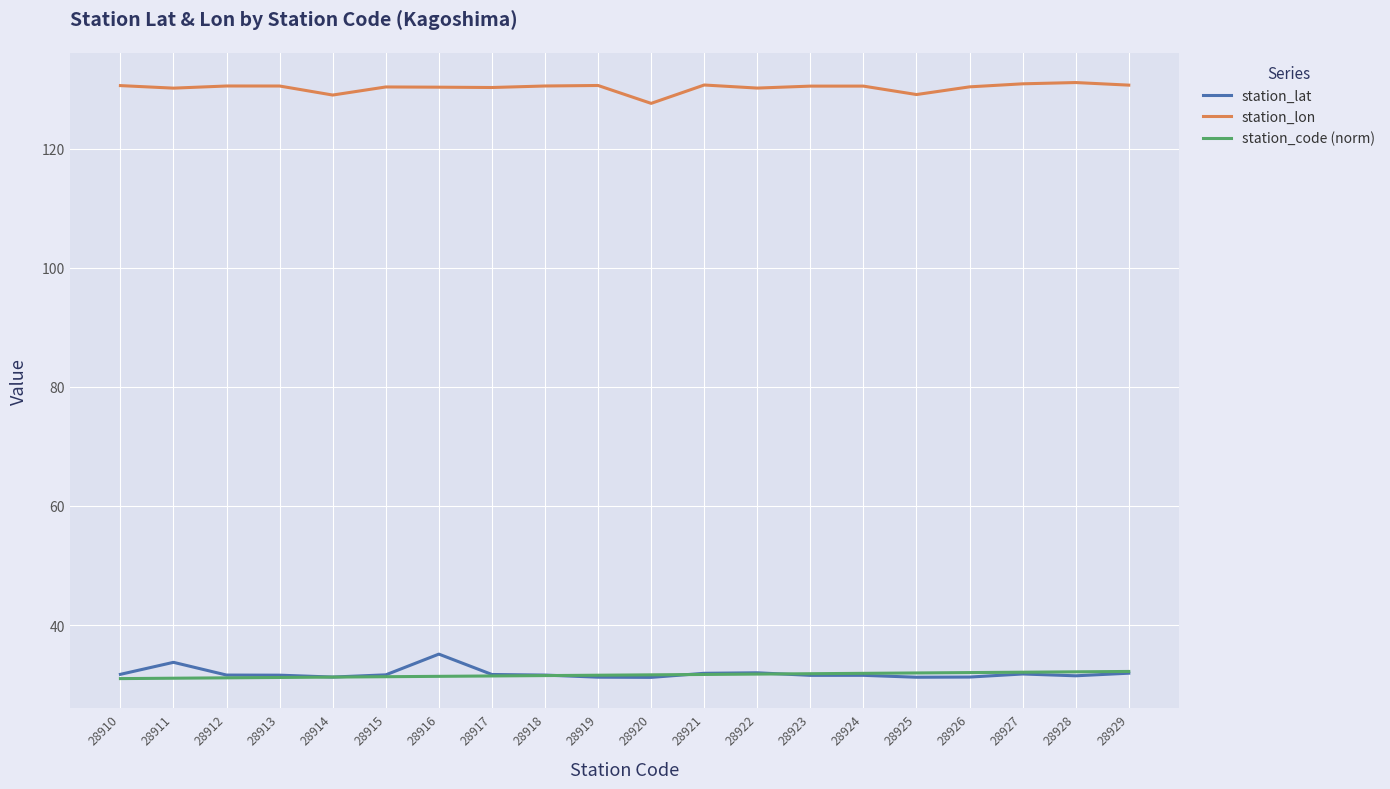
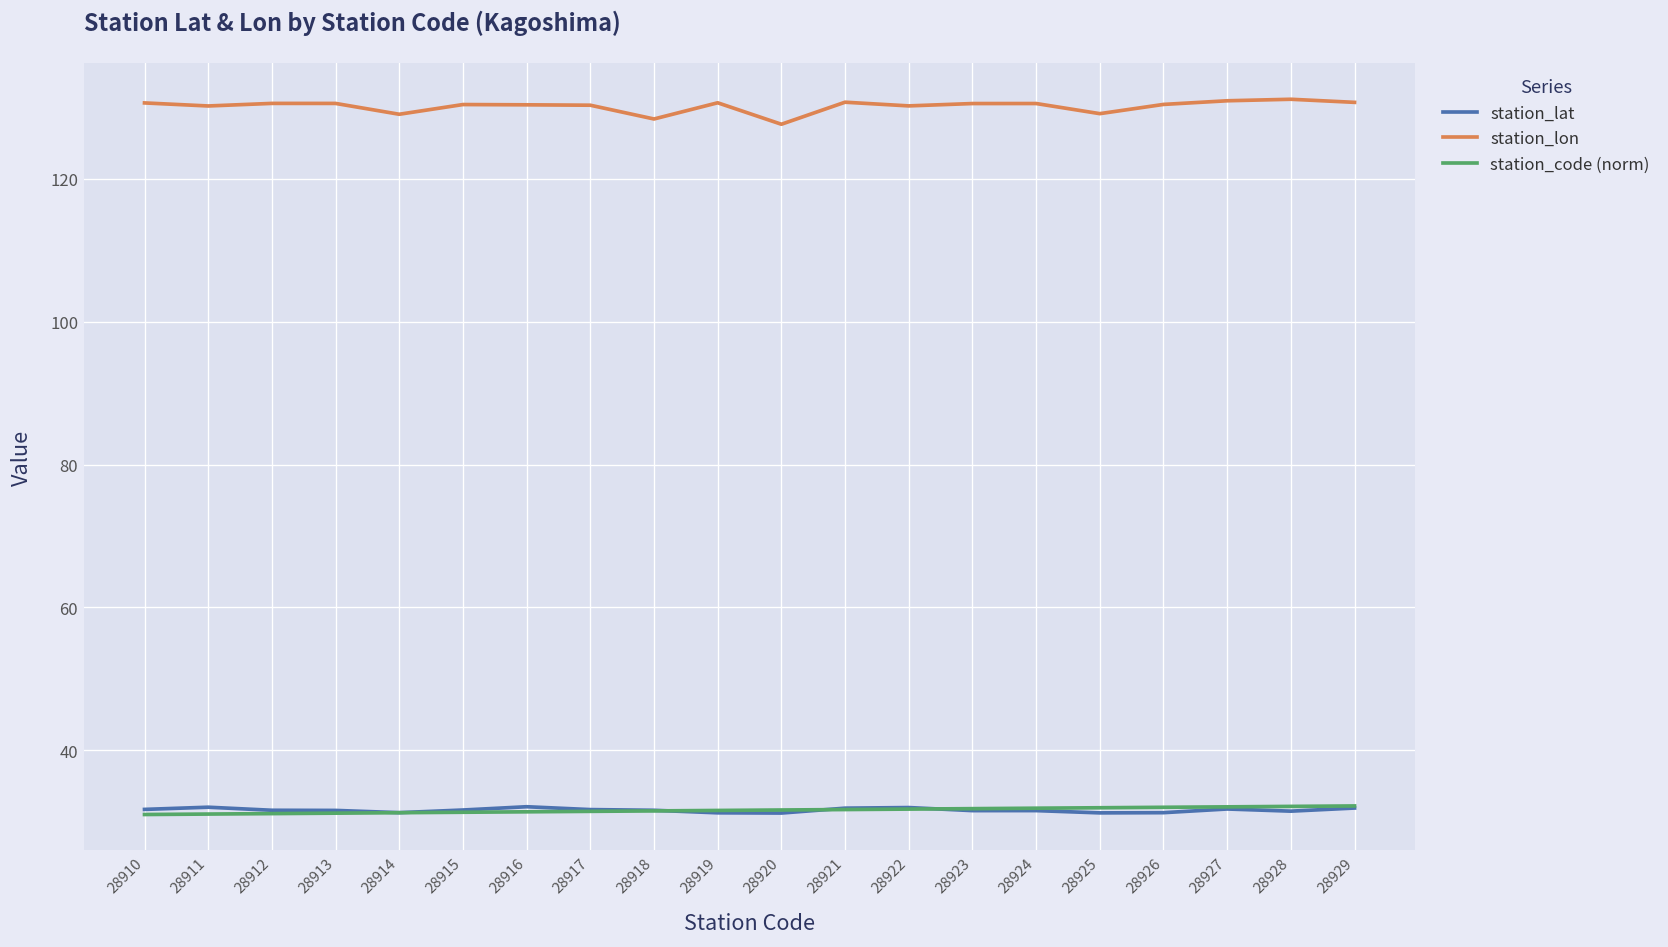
station_lat, 28911: 34 -> 32
station_lat, 28916: 35 -> 32
station_lon, 28918: 131 -> 128
